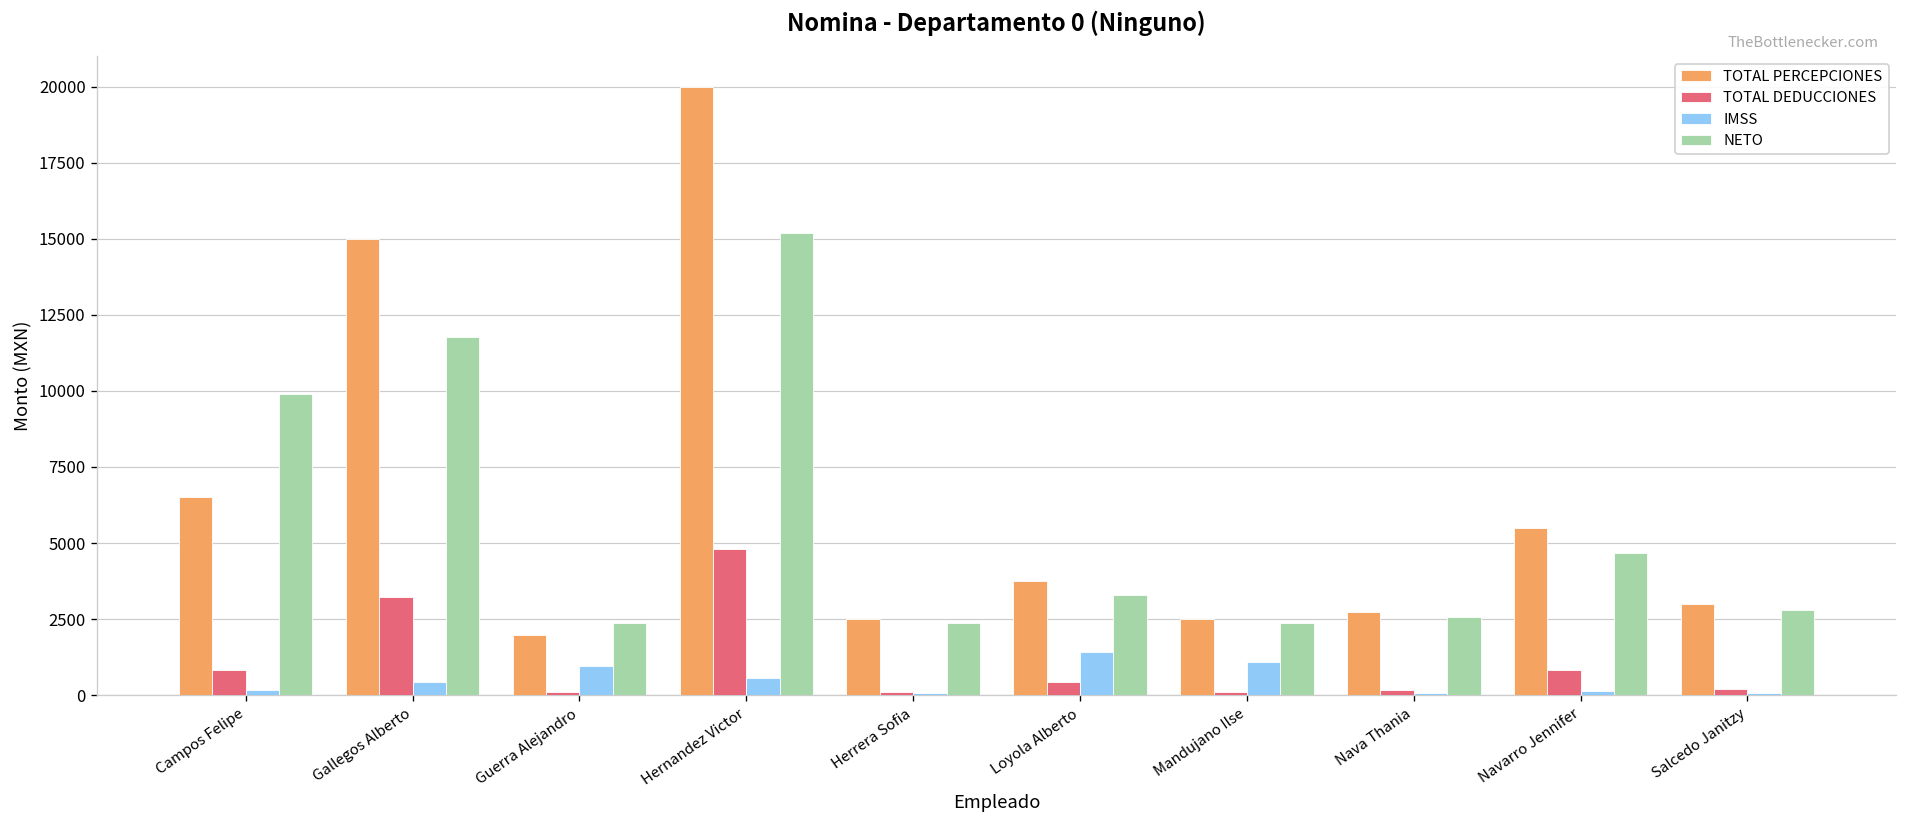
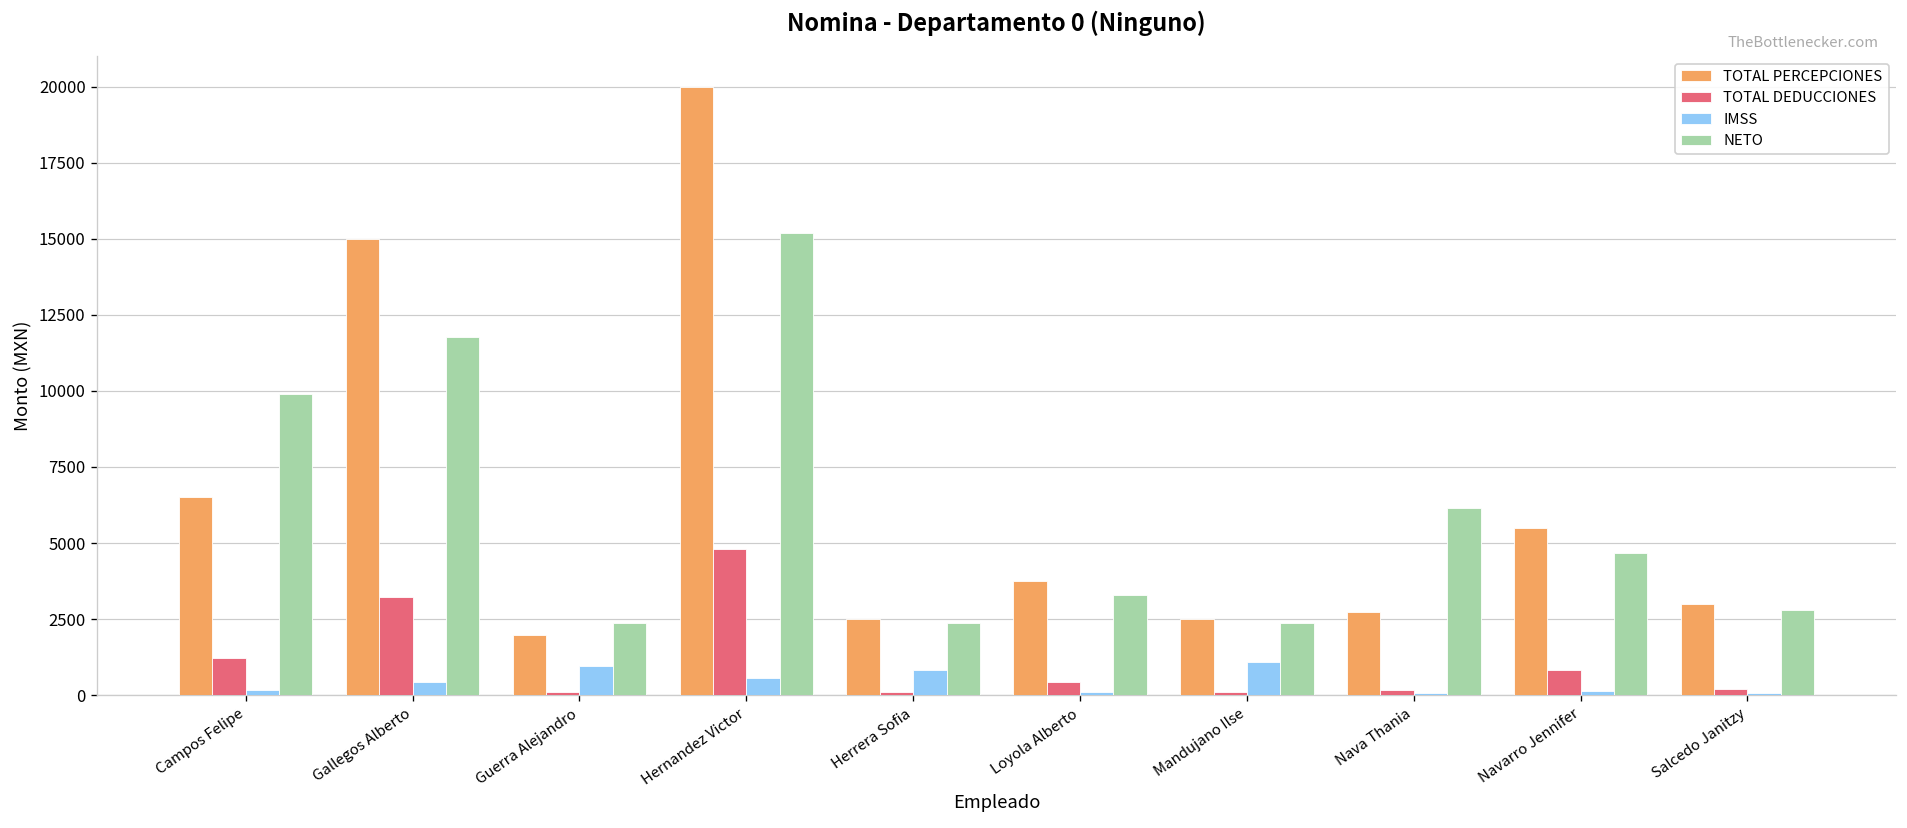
TOTAL DEDUCCIONES, Campos Felipe: 800 -> 1200
IMSS, Herrera Sofia: 100 -> 800
IMSS, Loyola Alberto: 1400 -> 100
NETO, Nava Thania: 2600 -> 6200
